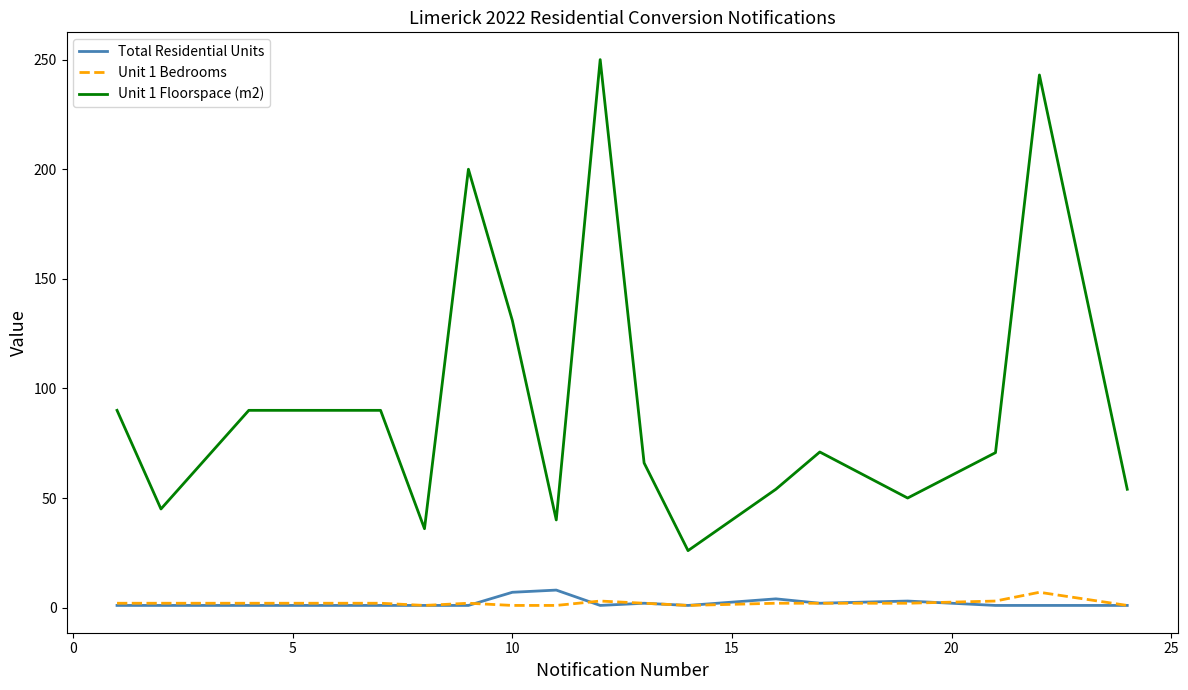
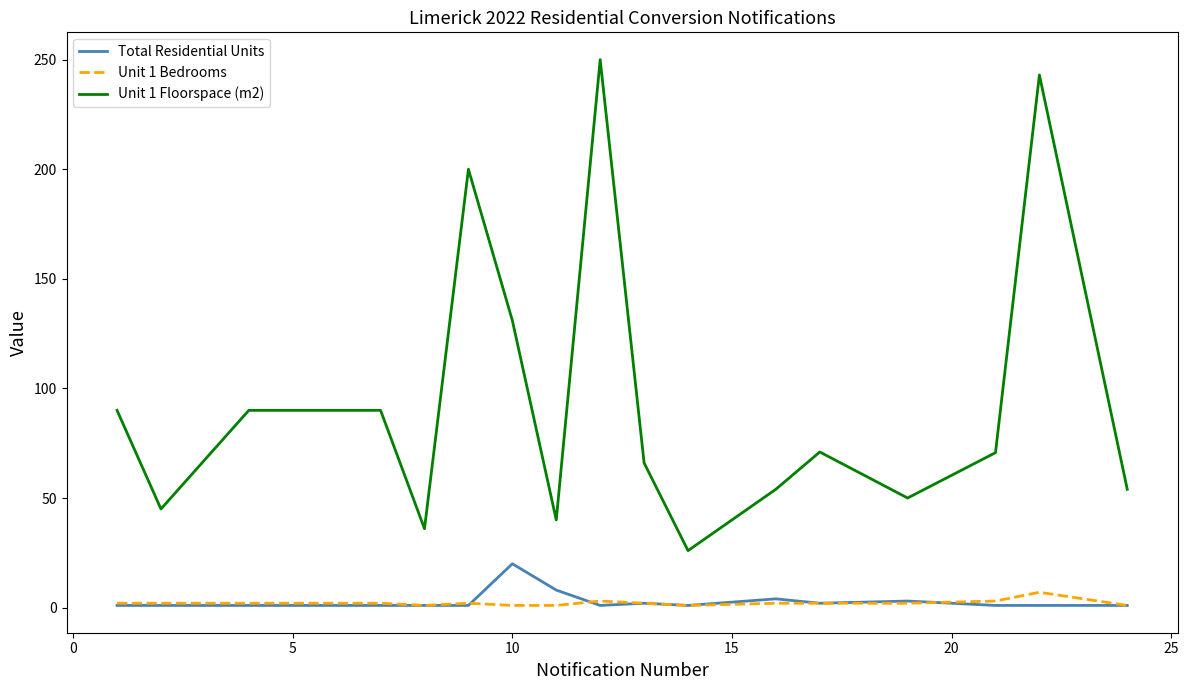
Total Residential Units, 10: 7 -> 20
